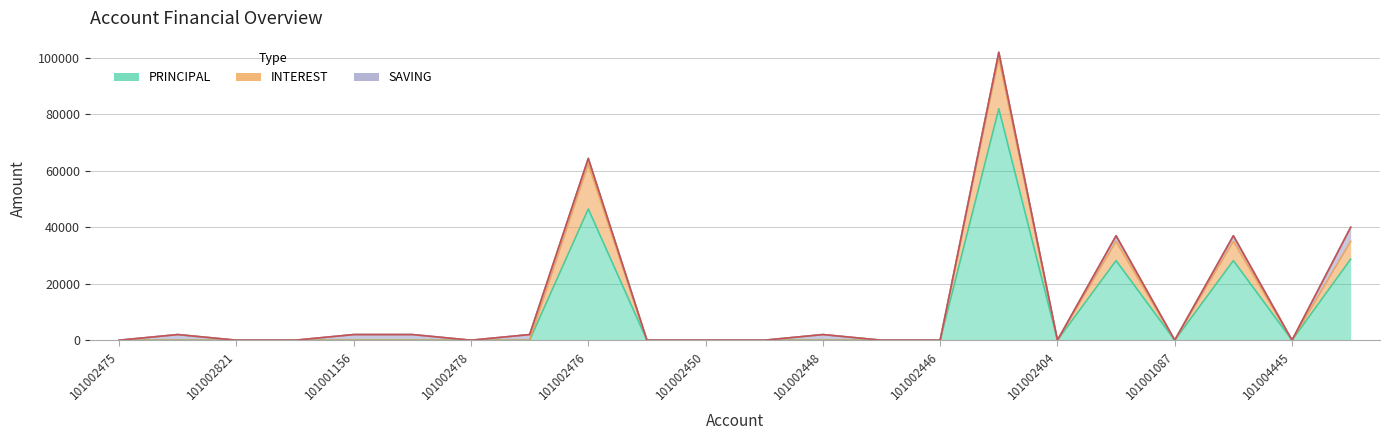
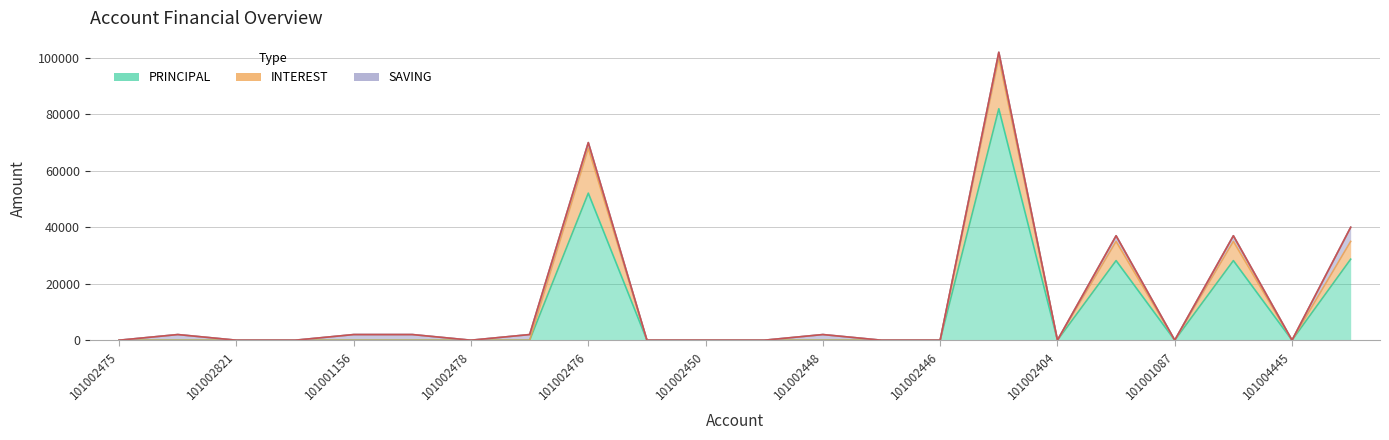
PRINCIPAL, 101002476: 47000 -> 52000
